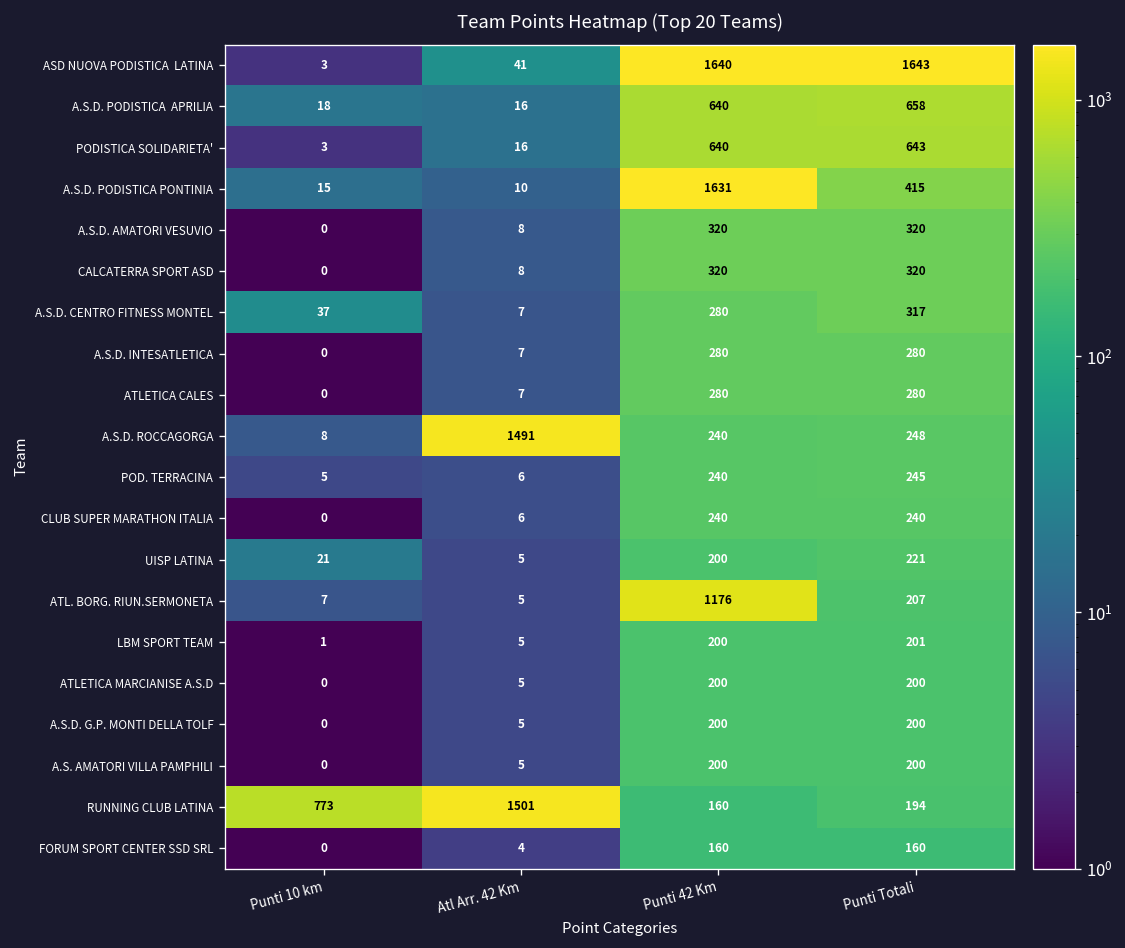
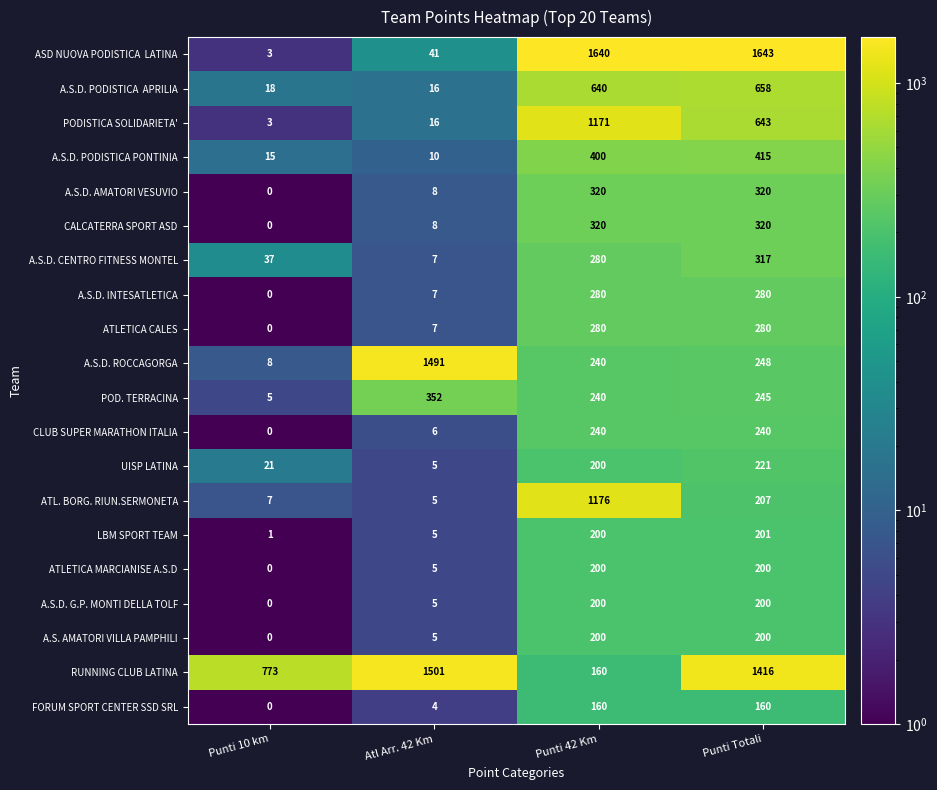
PODISTICA SOLIDARIETA', Punti 42 Km: 640 -> 1171
A.S.D. PODISTICA PONTINIA, Punti 42 Km: 1631 -> 400
POD. TERRACINA, Atl Arr. 42 Km: 6 -> 352
RUNNING CLUB LATINA, Punti Totali: 194 -> 1416
